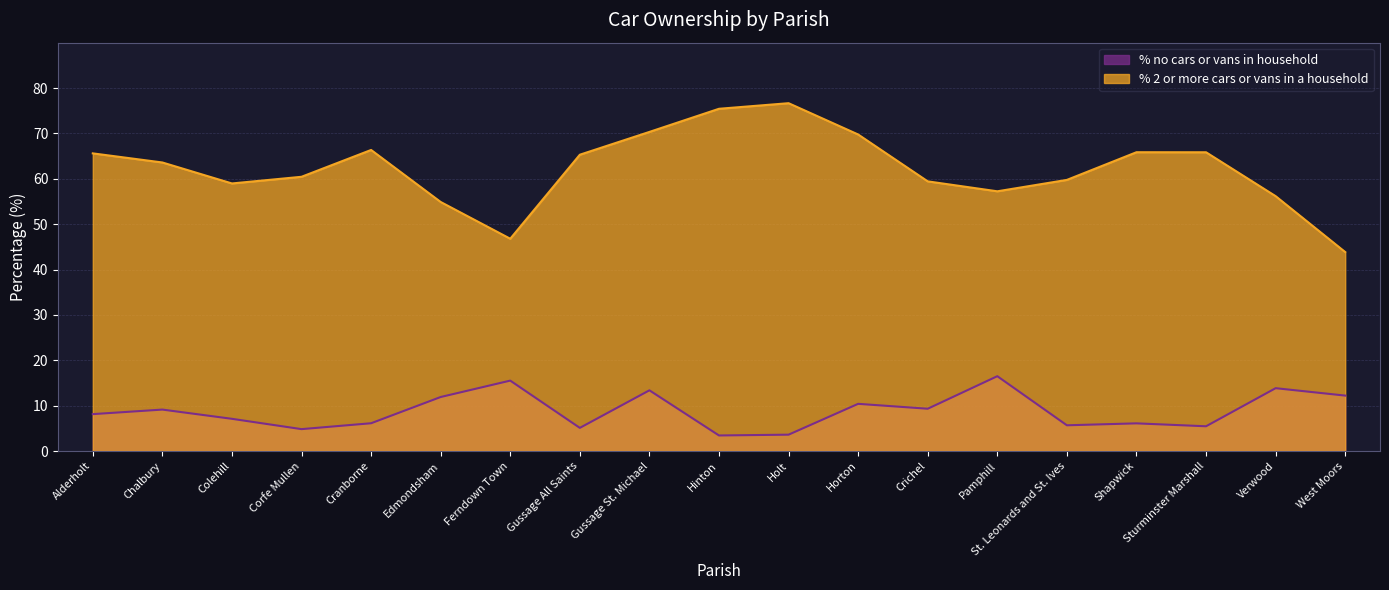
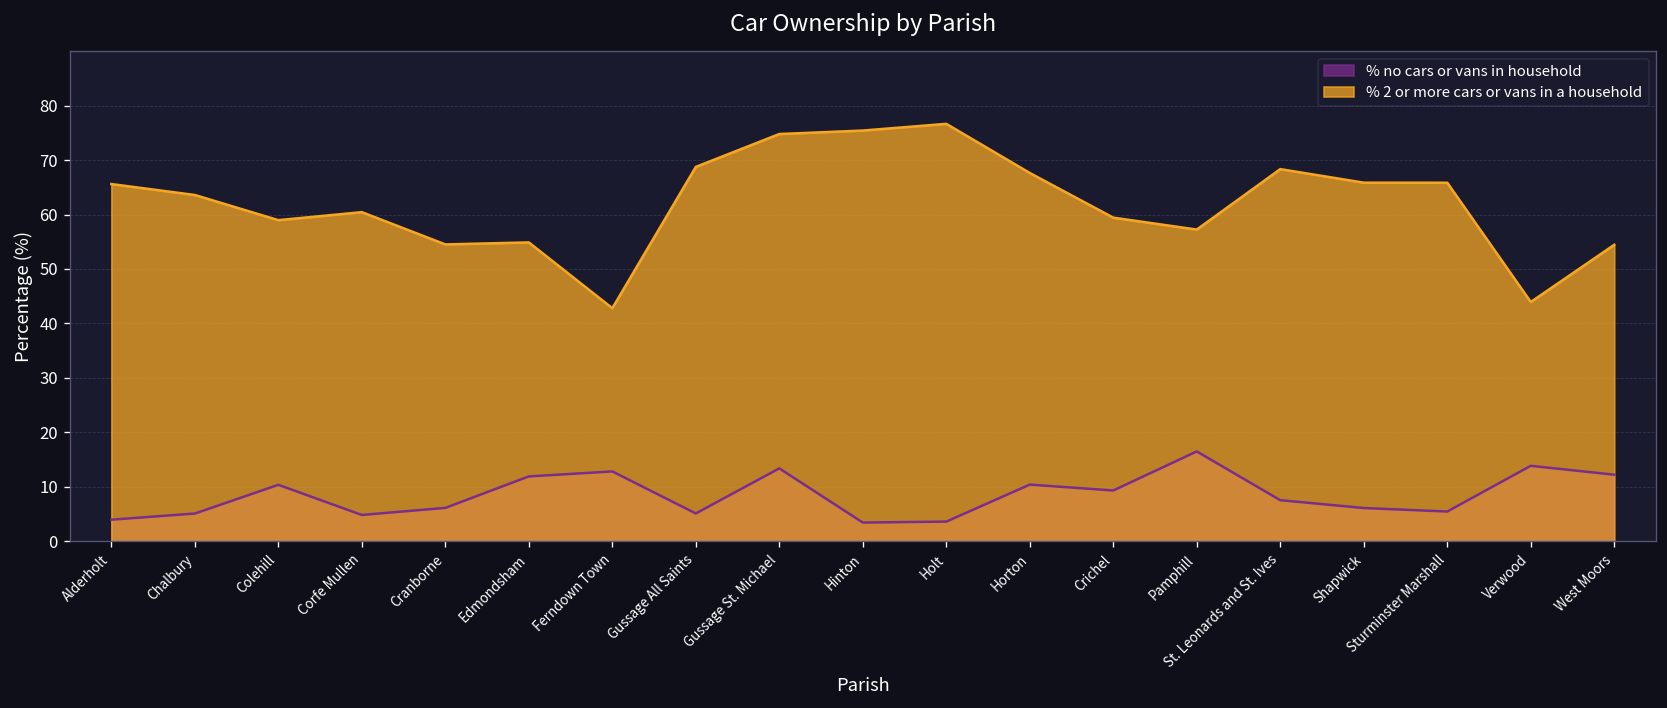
% no cars or vans in household, Alderholt: 8 -> 4
% no cars or vans in household, Chalbury: 9 -> 5
% no cars or vans in household, Colehill: 7 -> 10
% 2 or more cars or vans in a household, Cranborne: 66 -> 55
% no cars or vans in household, Ferndown Town: 16 -> 13
% 2 or more cars or vans in a household, Ferndown Town: 47 -> 43
% 2 or more cars or vans in a household, Gussage All Saints: 65 -> 69
% 2 or more cars or vans in a household, Gussage St. Michael: 70 -> 75
% 2 or more cars or vans in a household, Horton: 70 -> 68
% no cars or vans in household, St. Leonards and St. Ives: 6 -> 8
% 2 or more cars or vans in a household, St. Leonards and St. Ives: 60 -> 68
% 2 or more cars or vans in a household, Verwood: 56 -> 44
% 2 or more cars or vans in a household, West Moors: 44 -> 54
